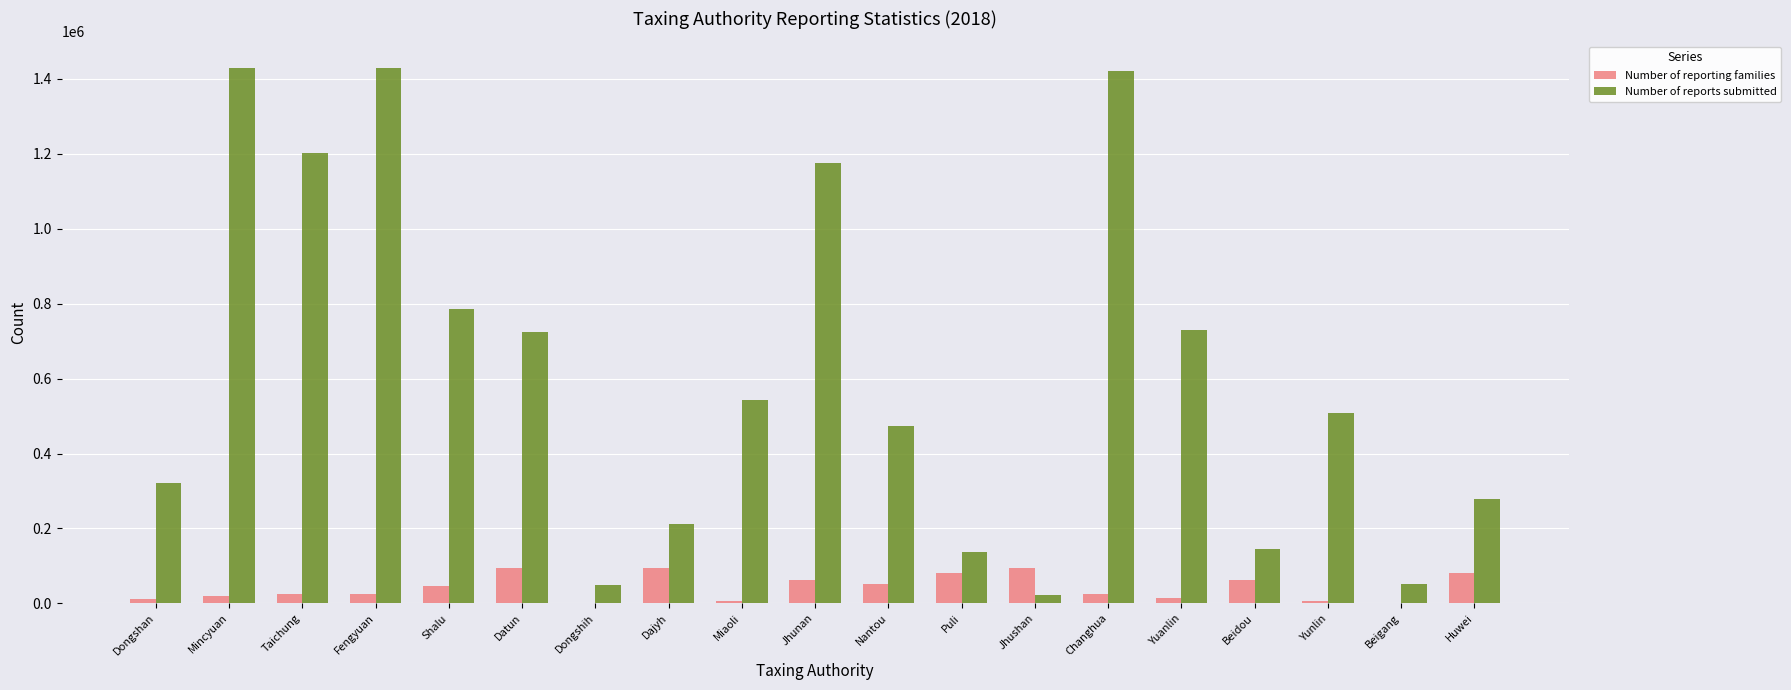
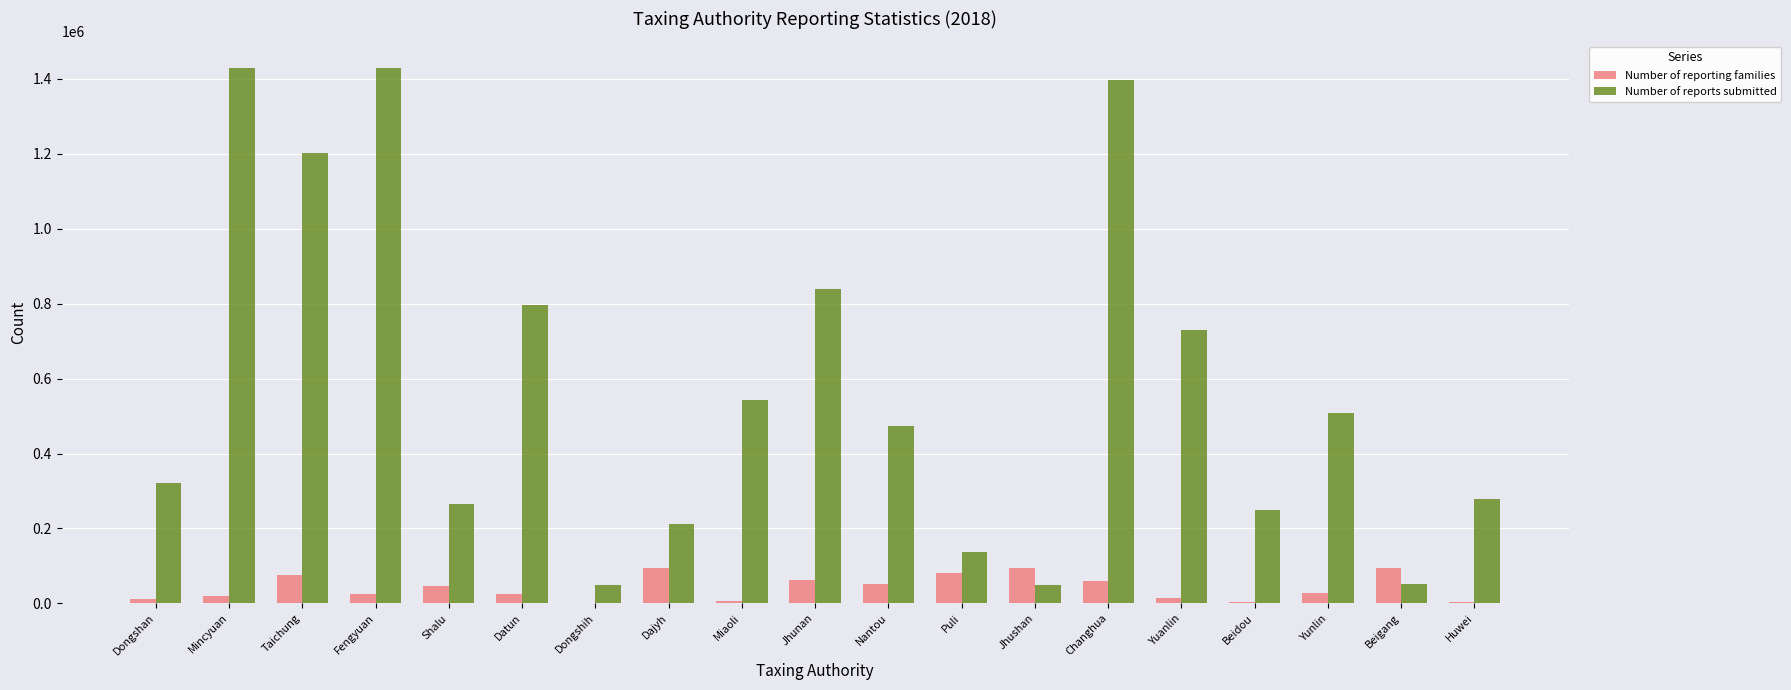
Number of reporting families, Taichung: 30000 -> 80000
Number of reports submitted, Shalu: 790000 -> 260000
Number of reporting families, Datun: 90000 -> 30000
Number of reports submitted, Datun: 720000 -> 800000
Number of reports submitted, Jhunan: 1180000 -> 840000
Number of reports submitted, Jhushan: 20000 -> 50000
Number of reporting families, Changhua: 30000 -> 60000
Number of reports submitted, Changhua: 1420000 -> 1400000
Number of reporting families, Beidou: 60000 -> 0
Number of reports submitted, Beidou: 140000 -> 250000
Number of reporting families, Yunlin: 10000 -> 30000
Number of reporting families, Beigang: 0 -> 90000
Number of reporting families, Huwei: 80000 -> 0
